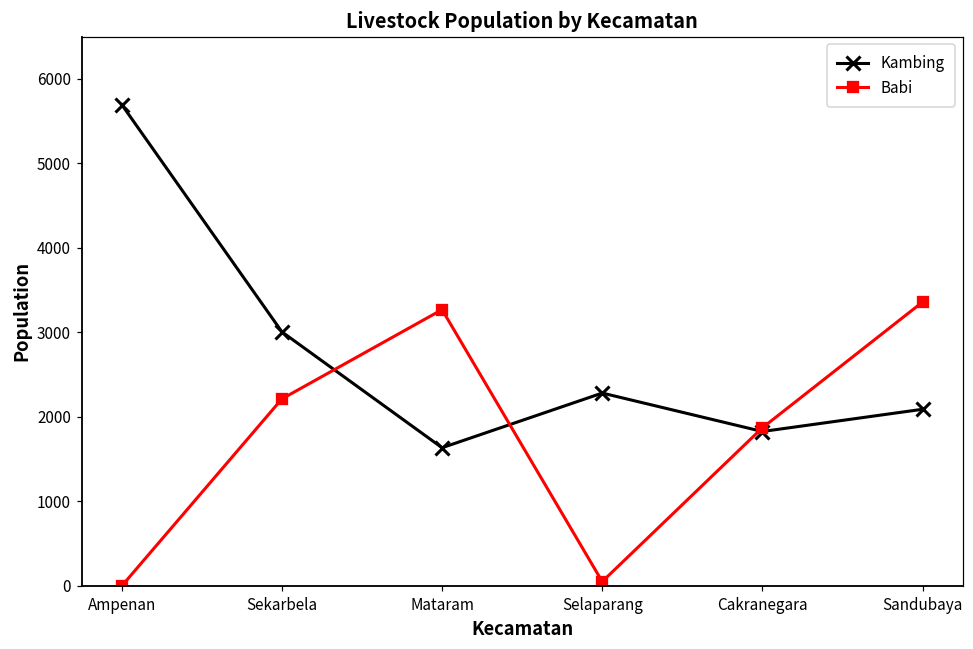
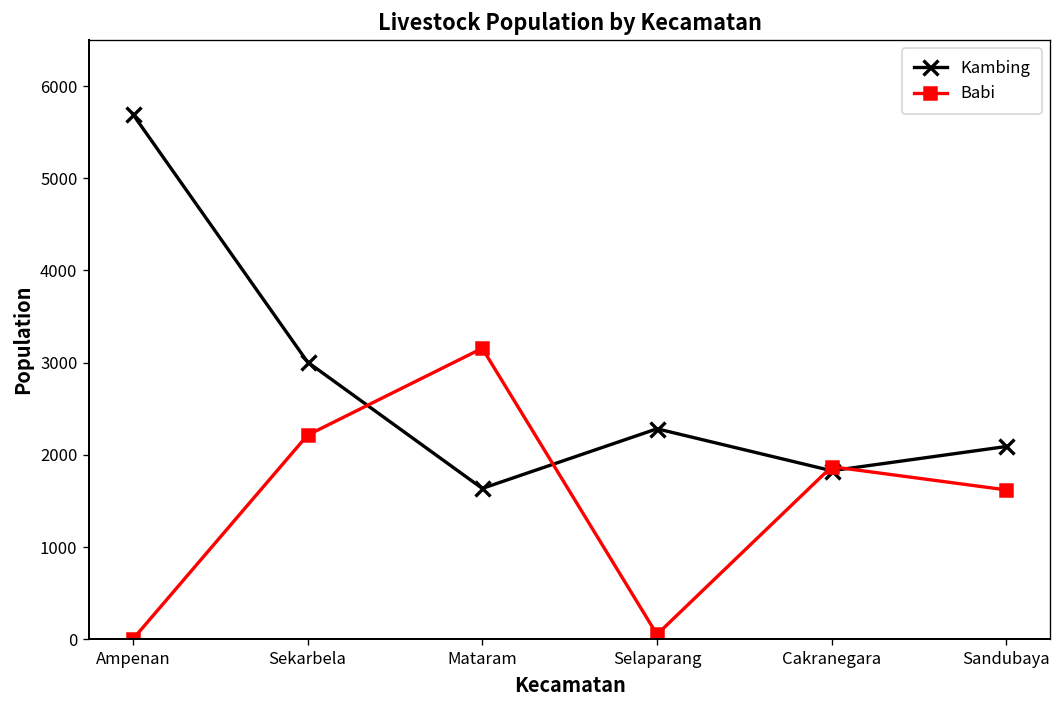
Babi, Mataram: 3300 -> 3200
Babi, Sandubaya: 3400 -> 1600
